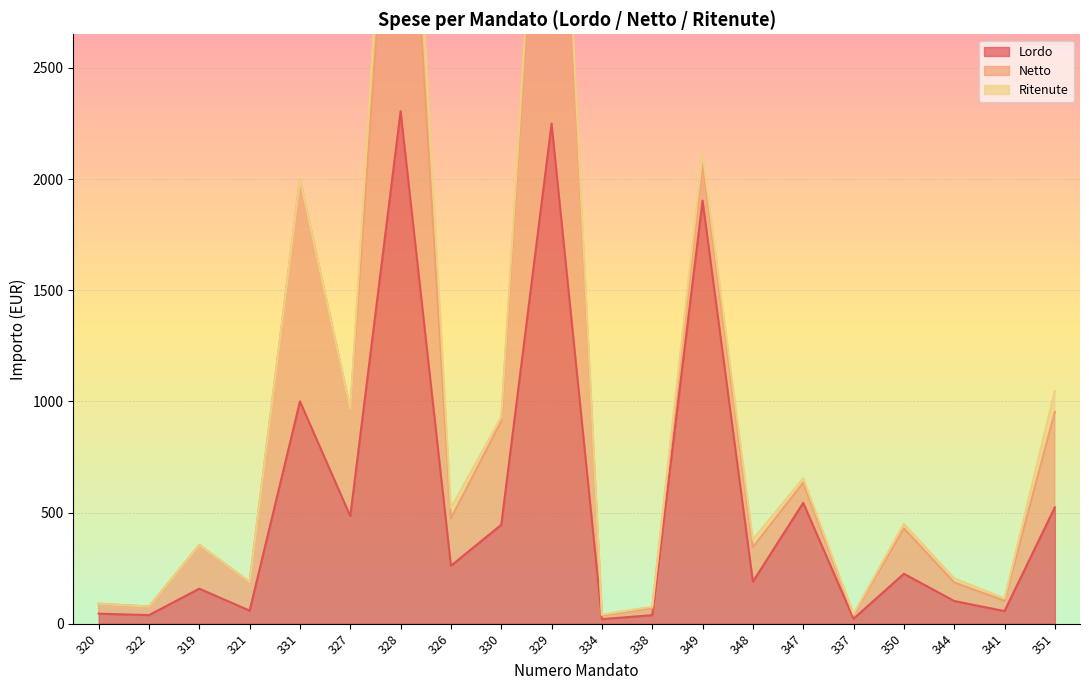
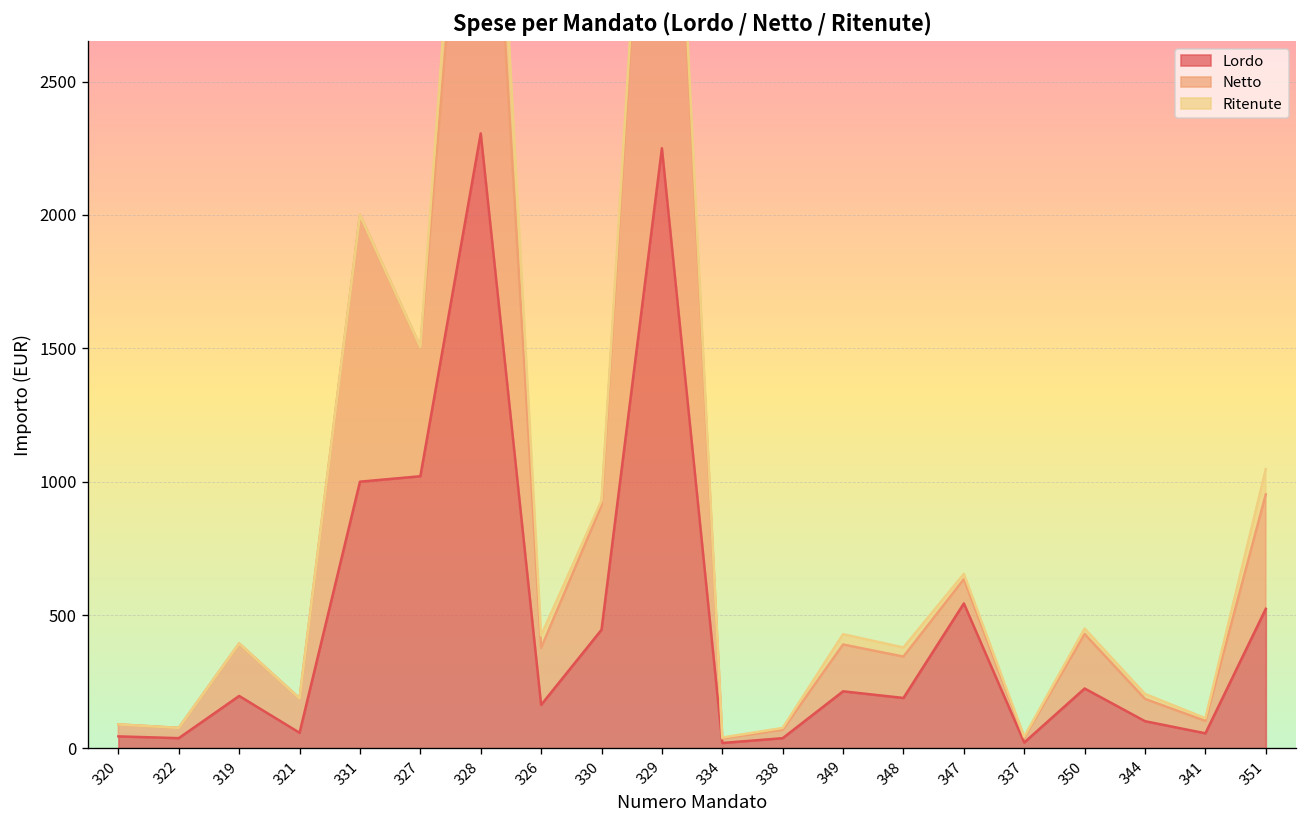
Lordo, 319: 160 -> 200
Lordo, 327: 480 -> 1020
Lordo, 326: 260 -> 160
Lordo, 349: 1900 -> 210
